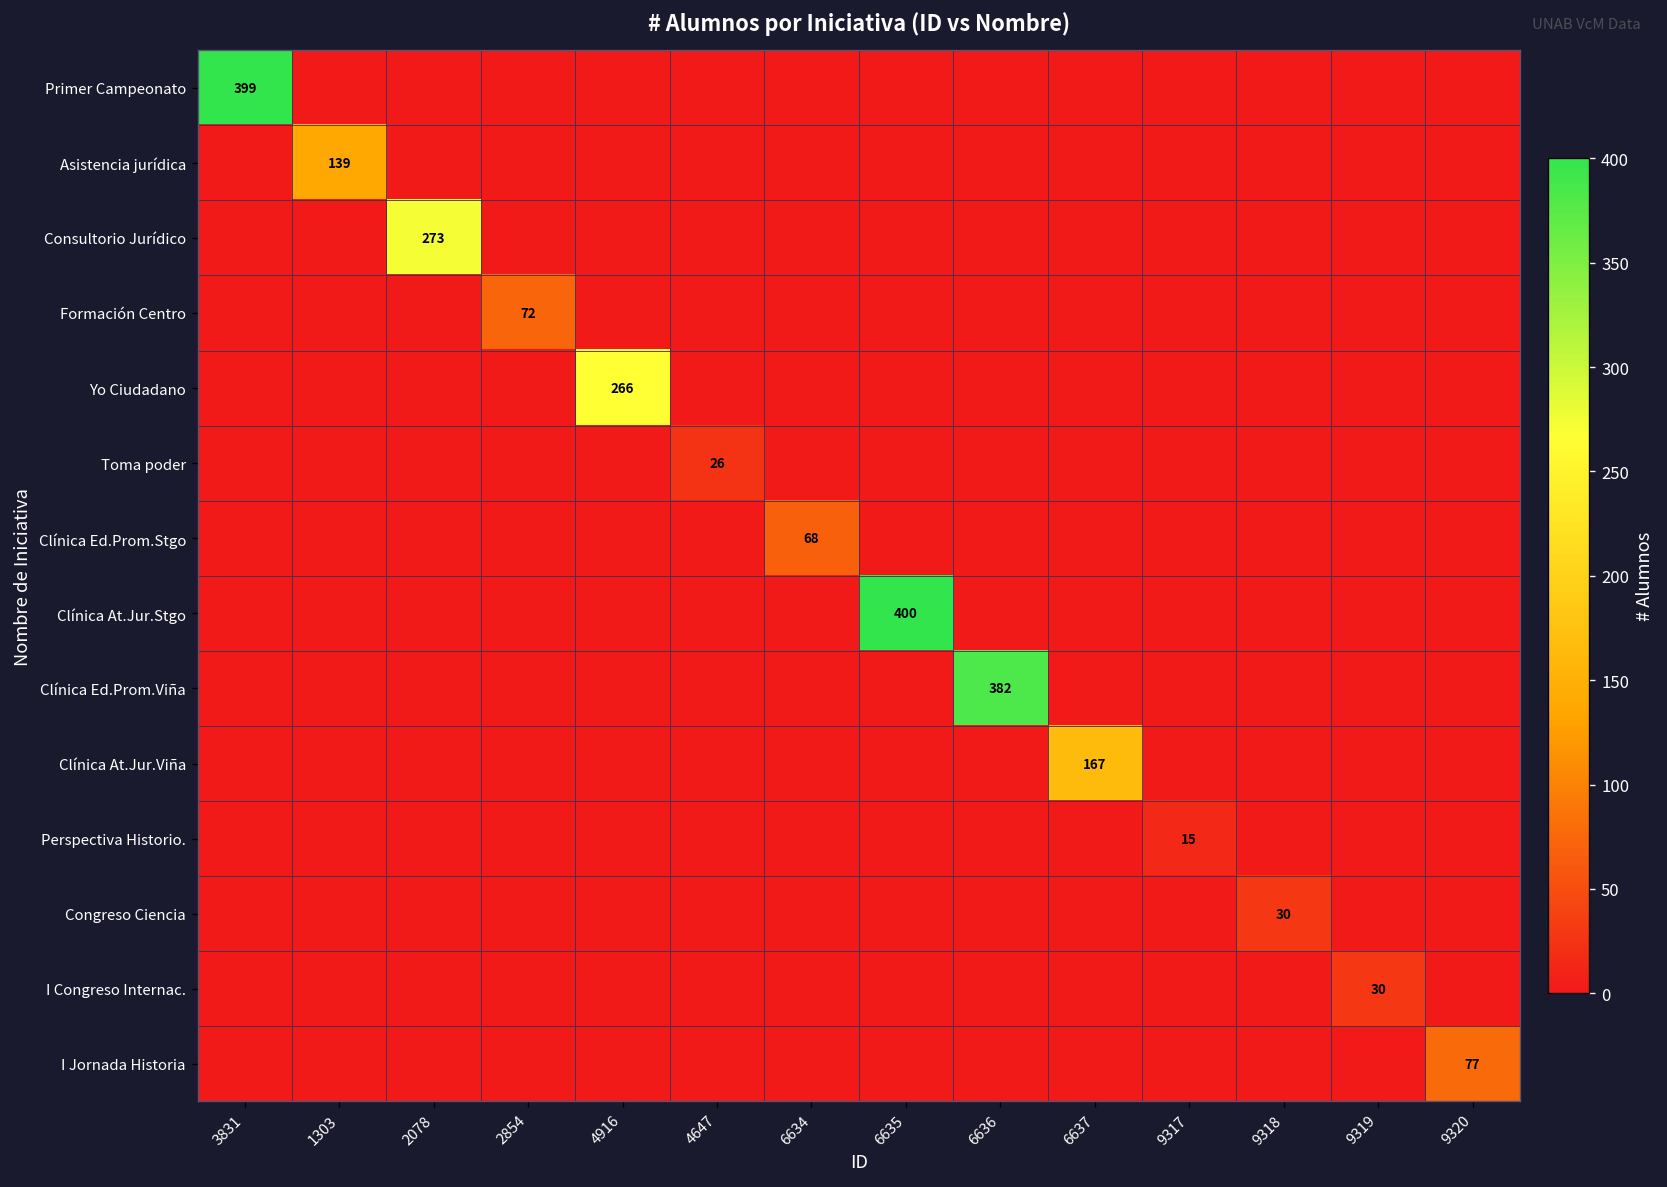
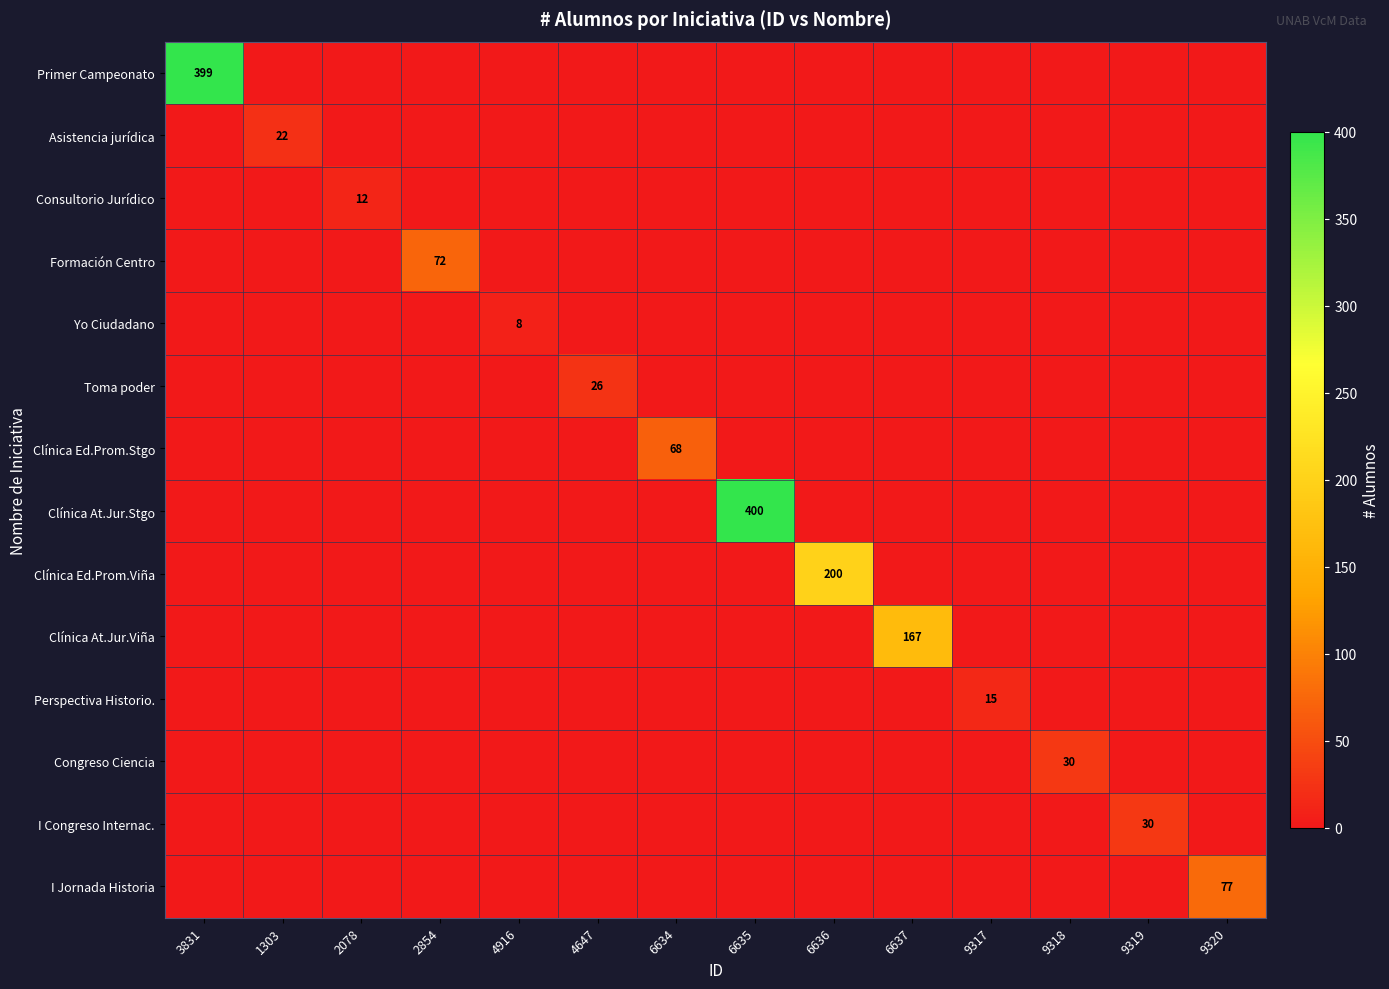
Asistencia jurídica, 1303: 139 -> 22
Consultorio Jurídico, 2078: 273 -> 12
Yo Ciudadano, 4916: 266 -> 8
Clínica Ed.Prom.Viña, 6636: 382 -> 200
